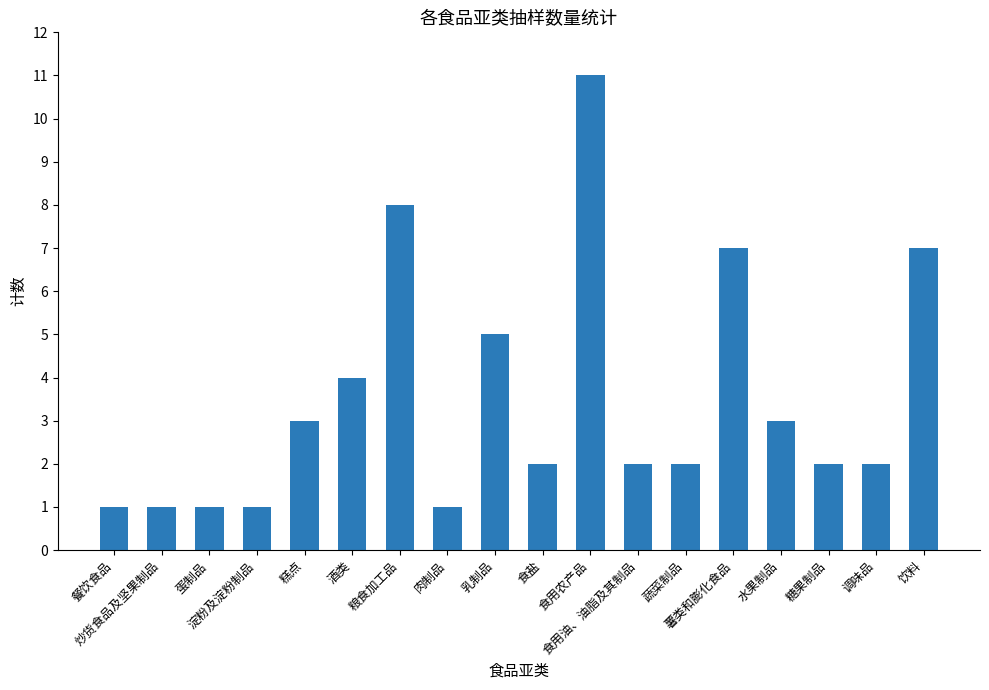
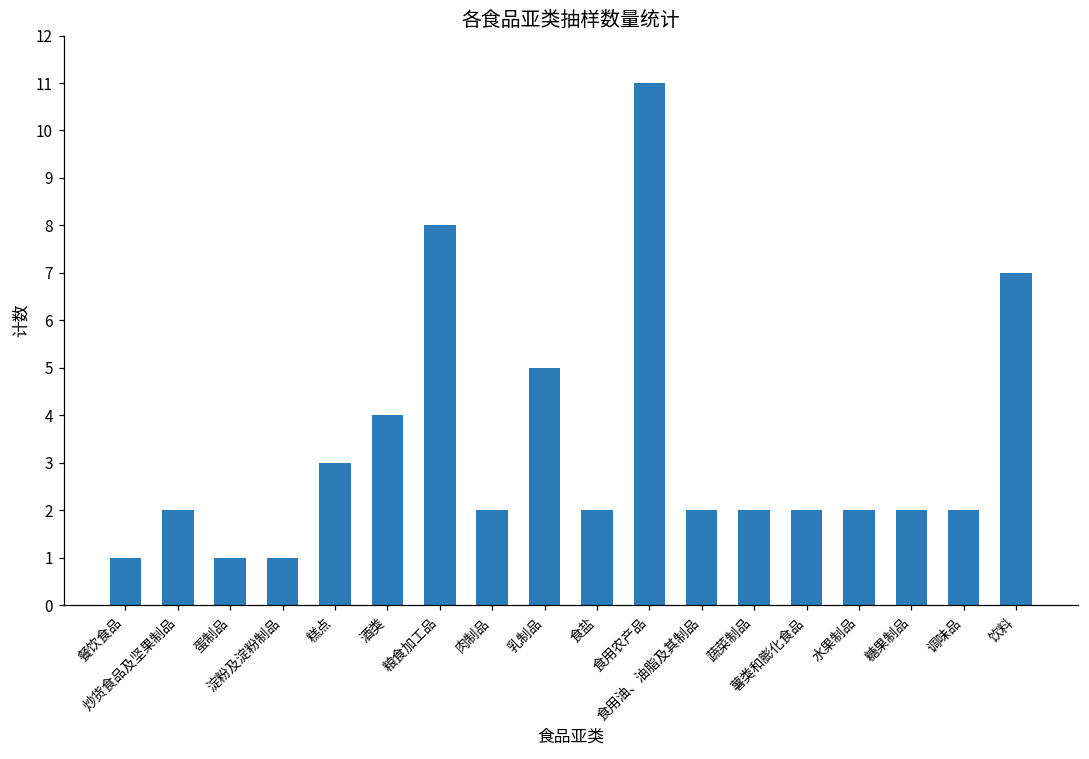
炒货食品及坚果制品: 1 -> 2
肉制品: 1 -> 2
薯类和膨化食品: 7 -> 2
水果制品: 3 -> 2
